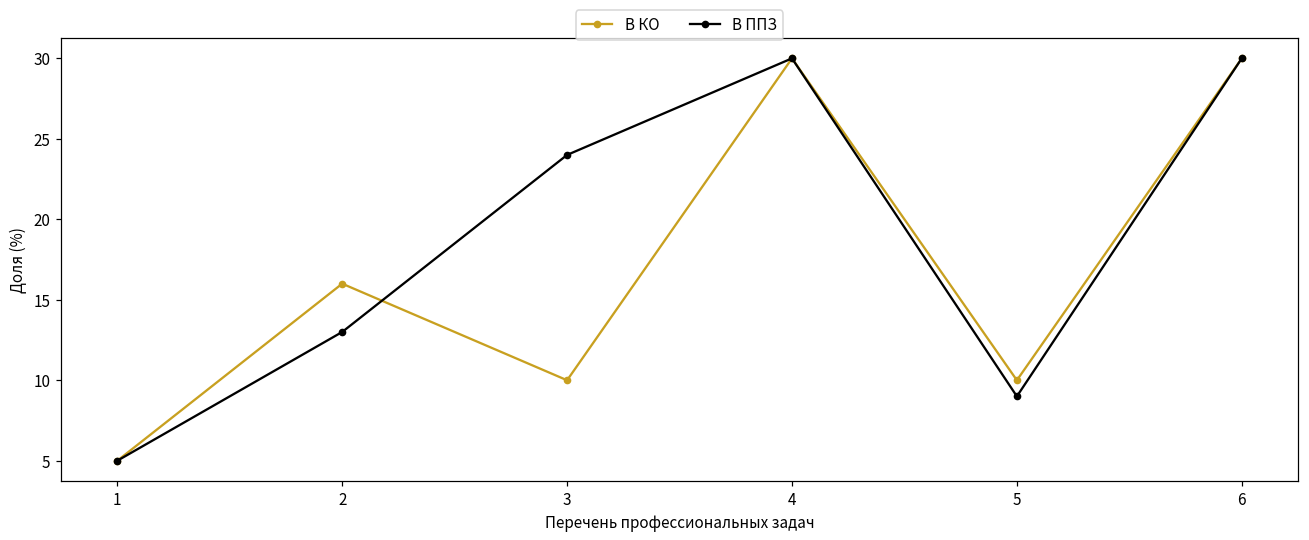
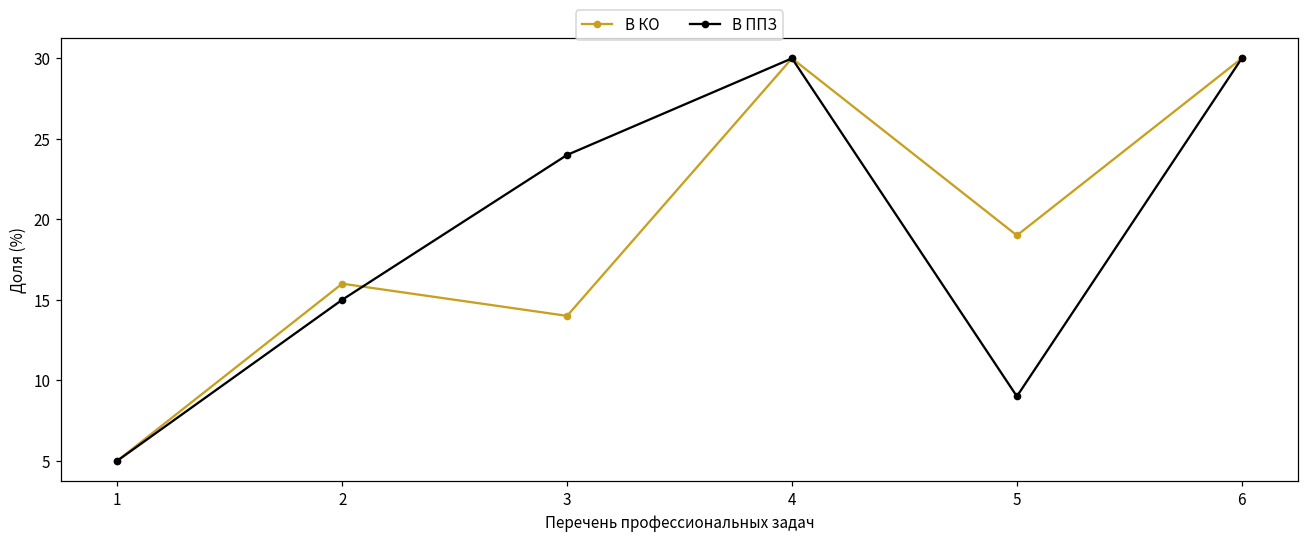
В ППЗ, 2: 13 -> 15
В КО, 3: 10 -> 14
В КО, 5: 10 -> 19
